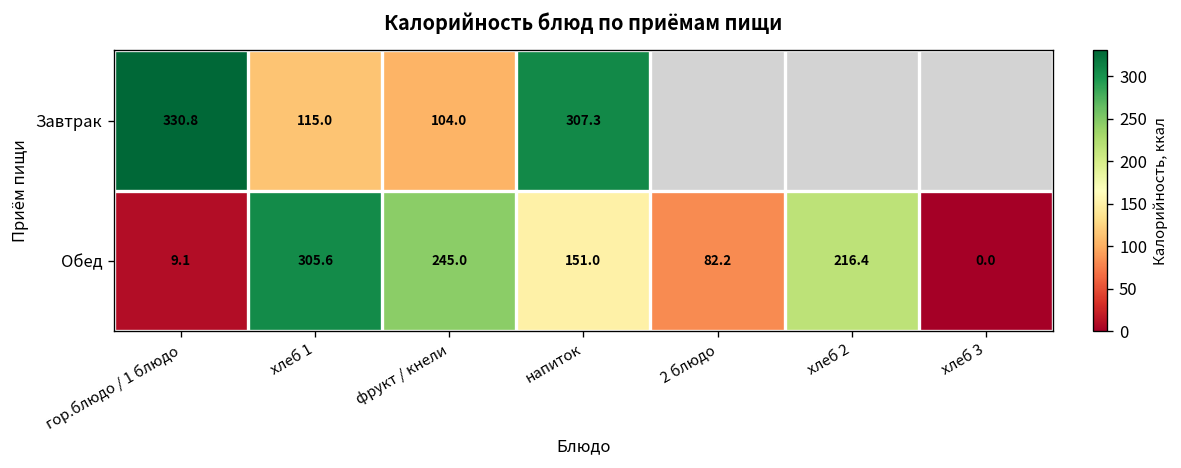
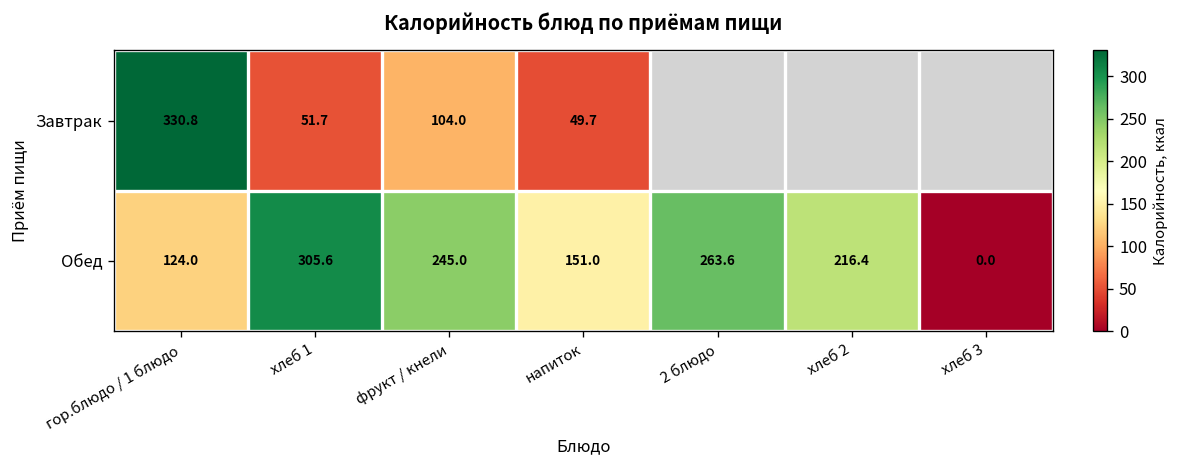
Завтрак, хлеб 1: 115.0 -> 51.7
Завтрак, напиток: 307.3 -> 49.7
Обед, гор.блюдо / 1 блюдо: 9.1 -> 124.0
Обед, 2 блюдо: 82.2 -> 263.6
